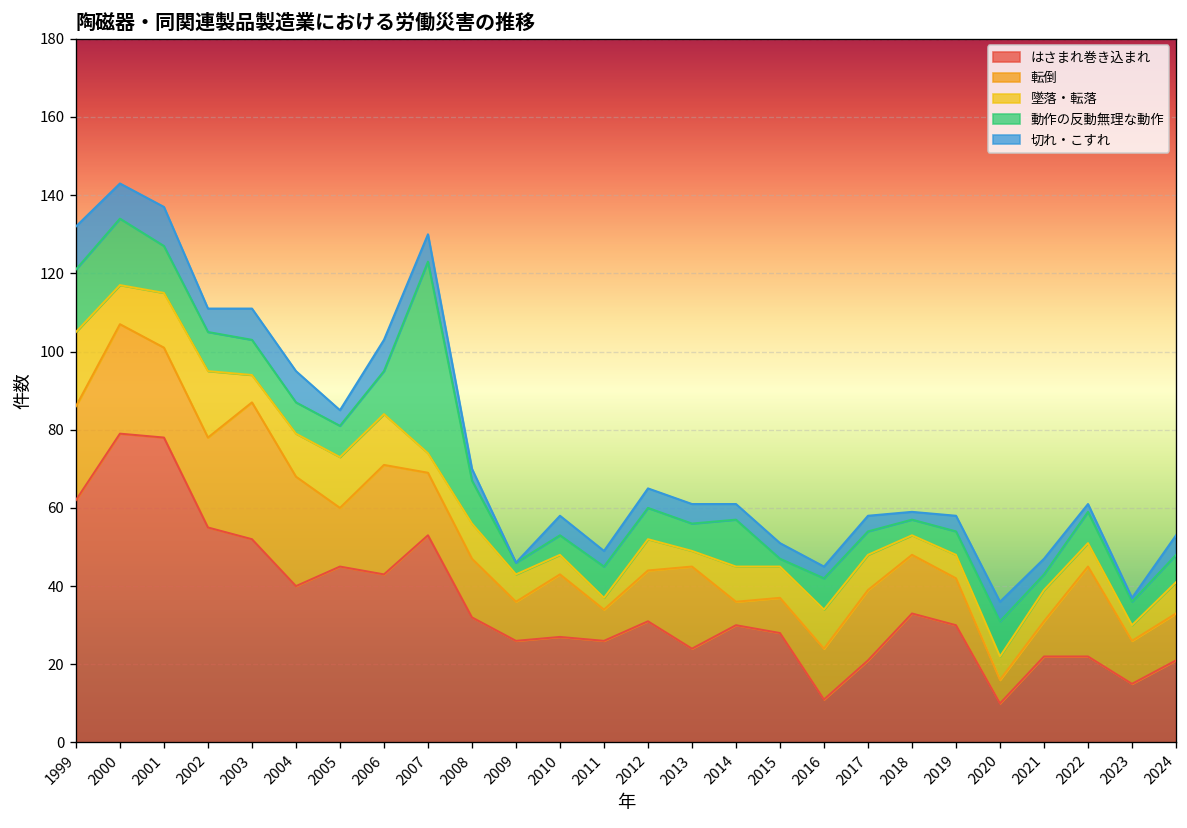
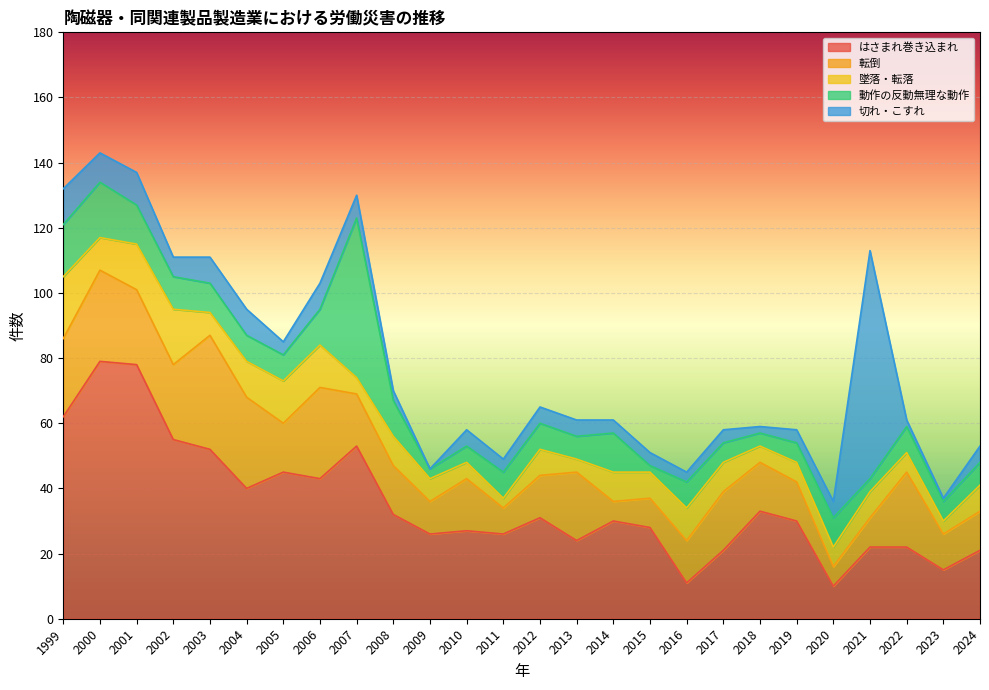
切れ・こすれ, 2021: 4 -> 70
